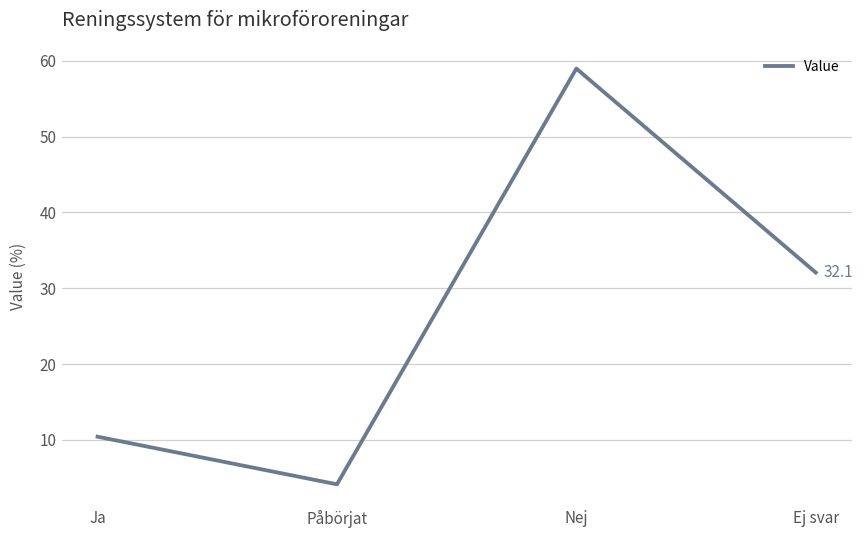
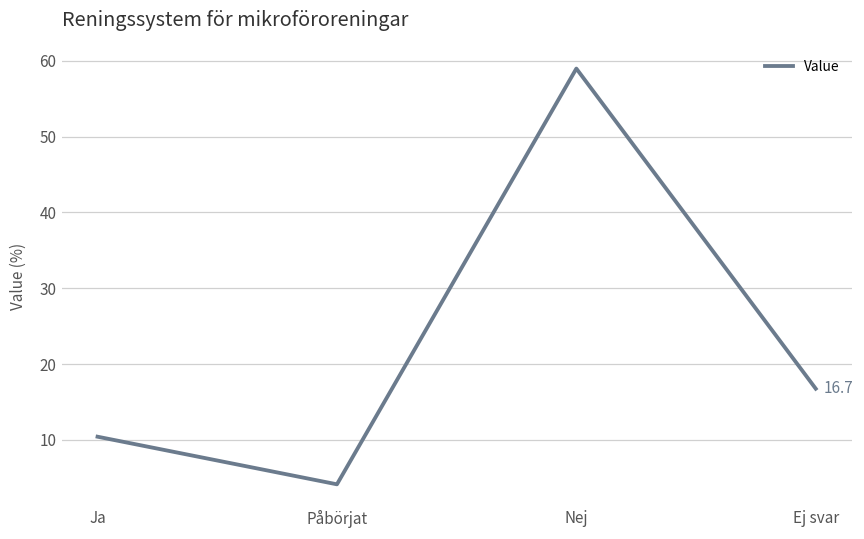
Ej svar: 32.1 -> 16.7
